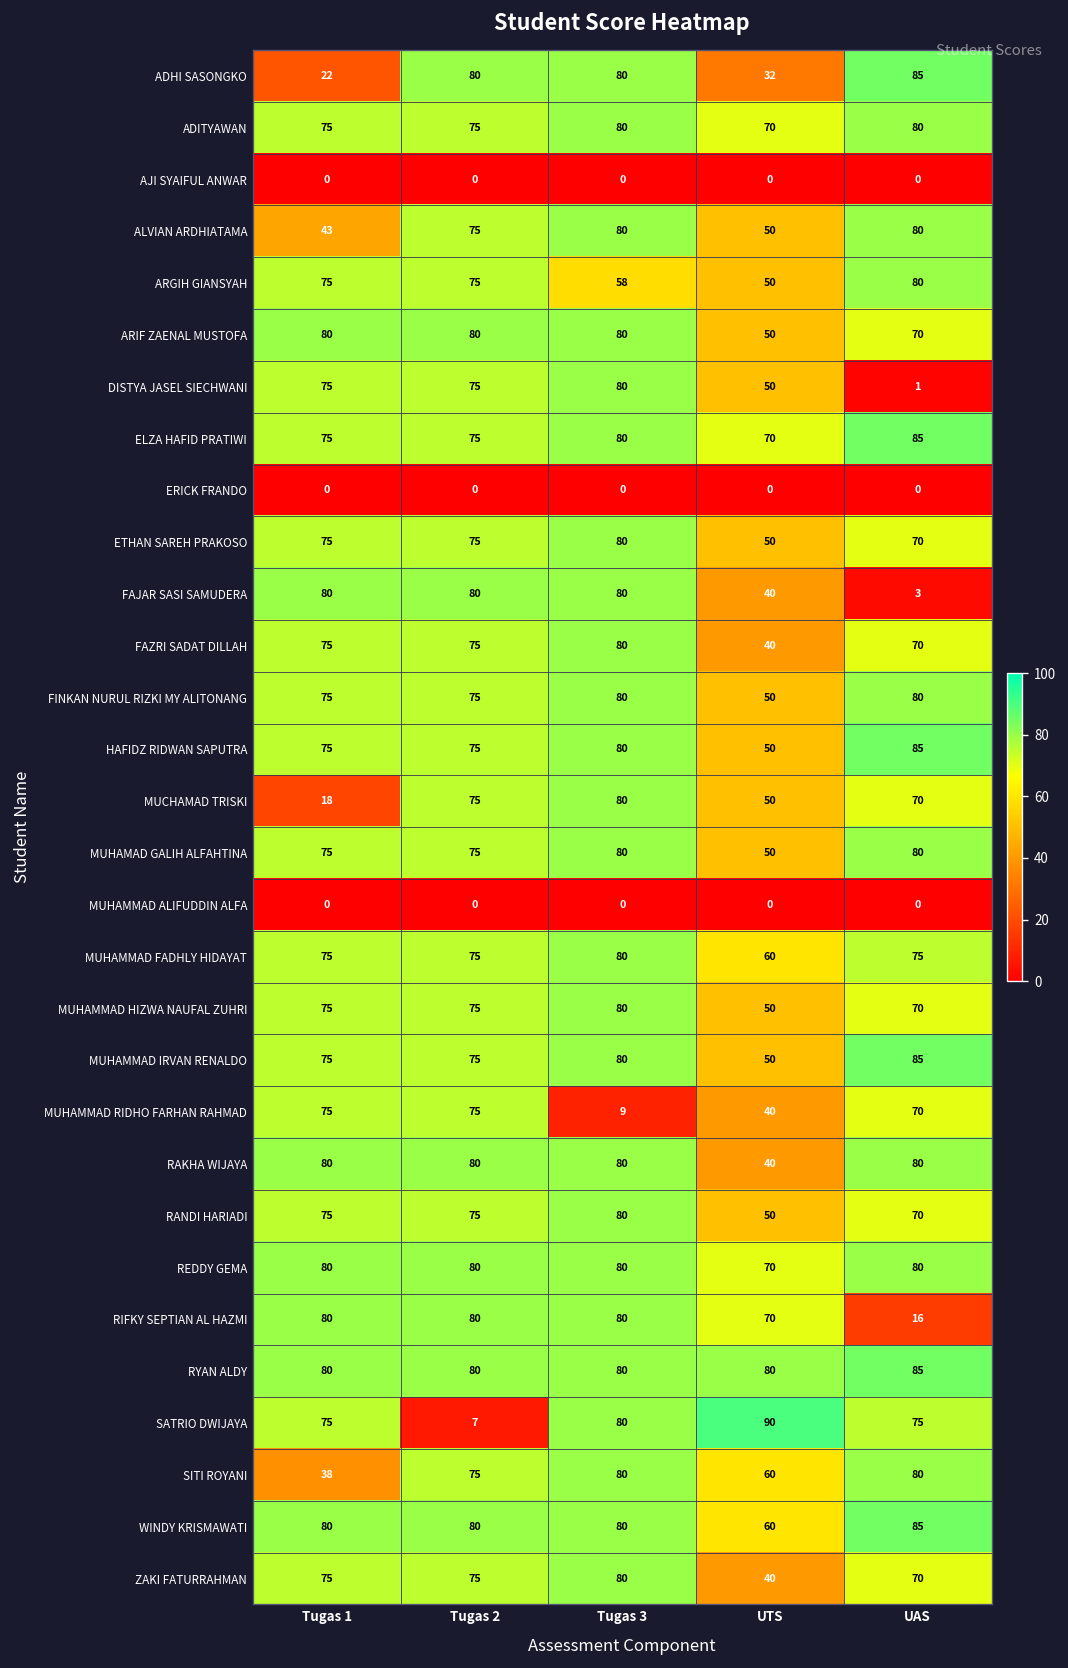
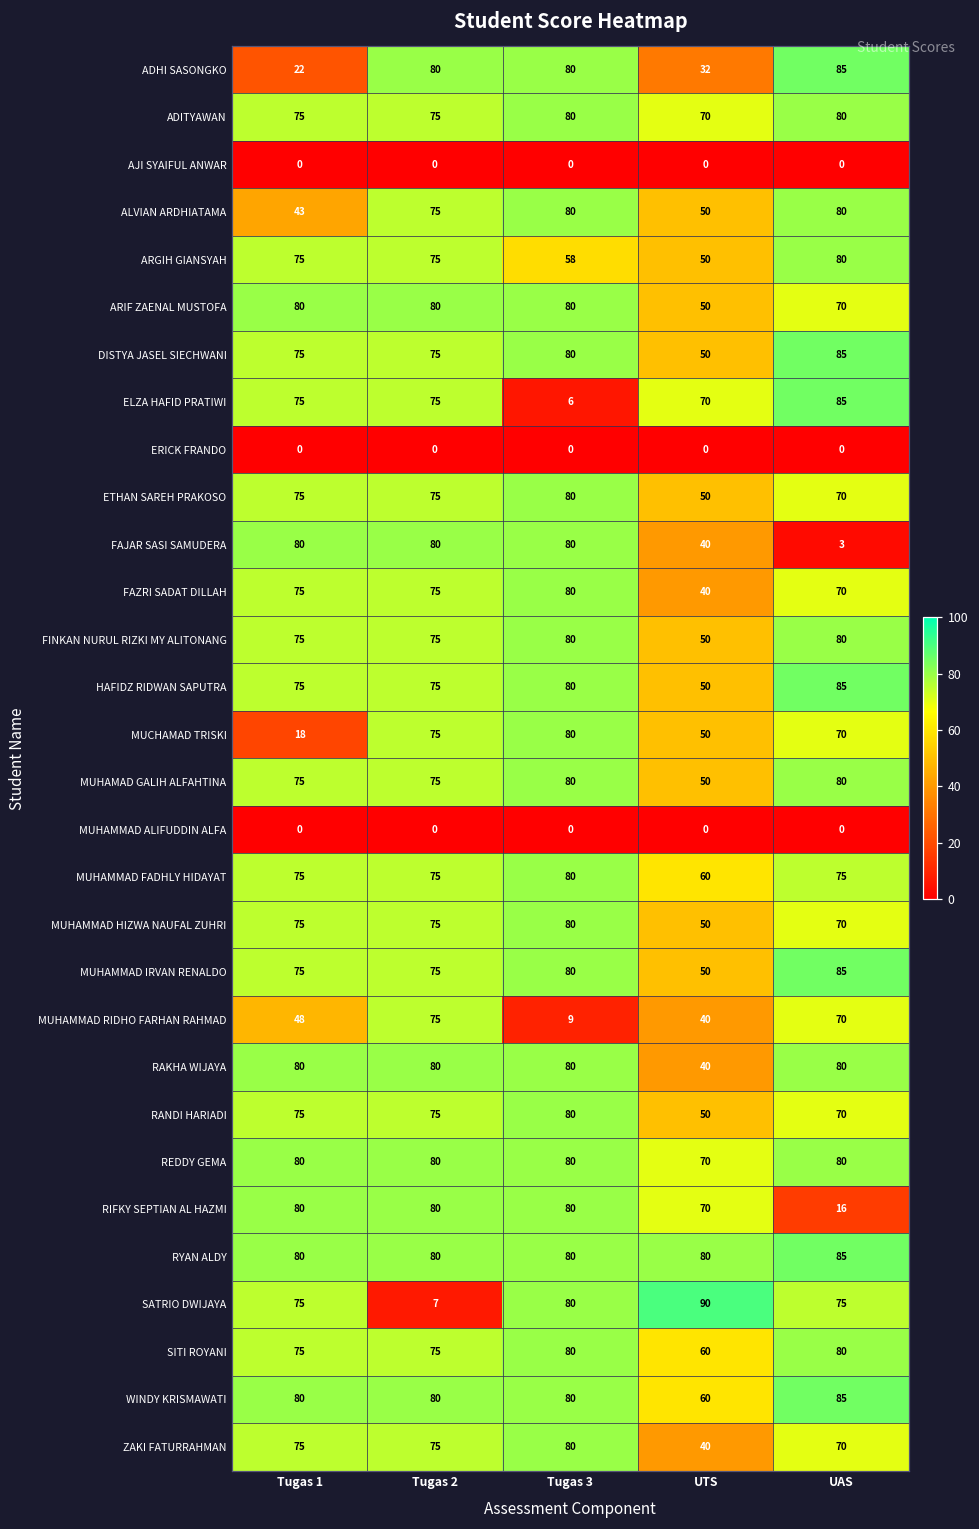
DISTYA JASEL SIECHWANI, UAS: 1 -> 85
ELZA HAFID PRATIWI, Tugas 3: 80 -> 6
MUHAMMAD RIDHO FARHAN RAHMAD, Tugas 1: 75 -> 48
SITI ROYANI, Tugas 1: 38 -> 75
